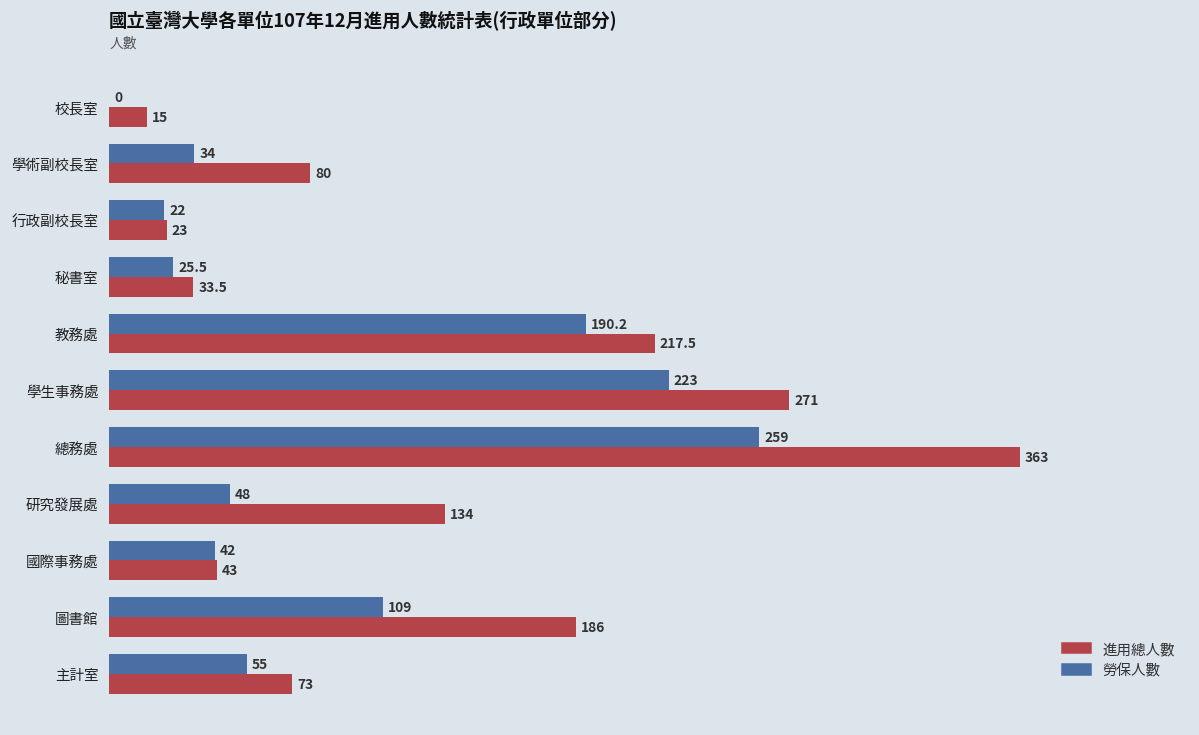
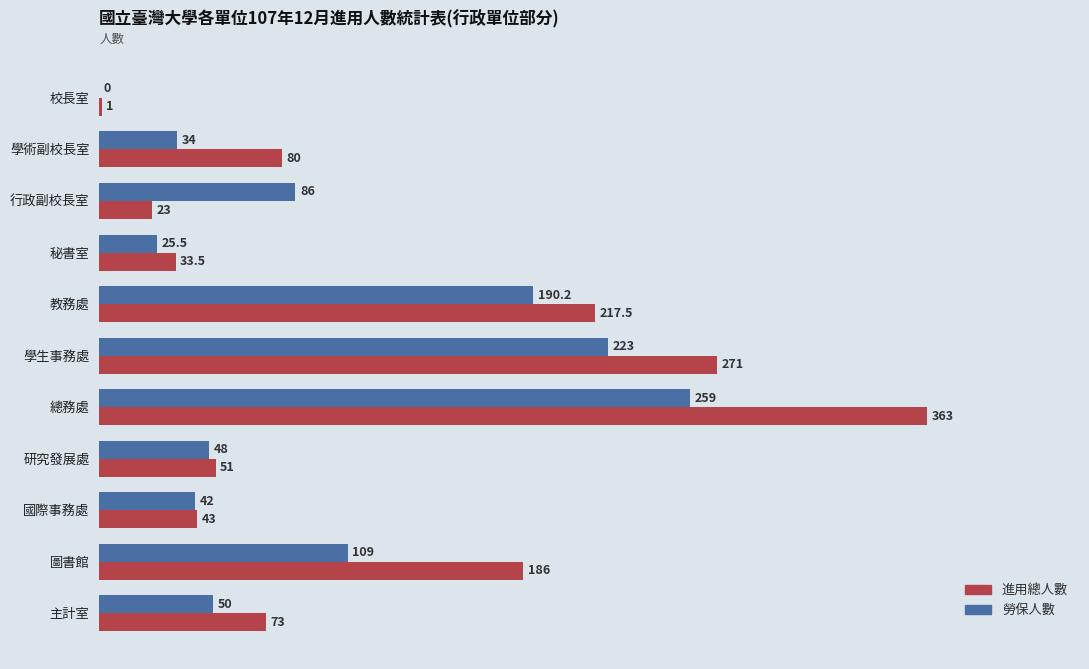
進用總人數, 校長室: 15 -> 1
勞保人數, 行政副校長室: 22 -> 86
進用總人數, 研究發展處: 134 -> 51
勞保人數, 主計室: 55 -> 50
